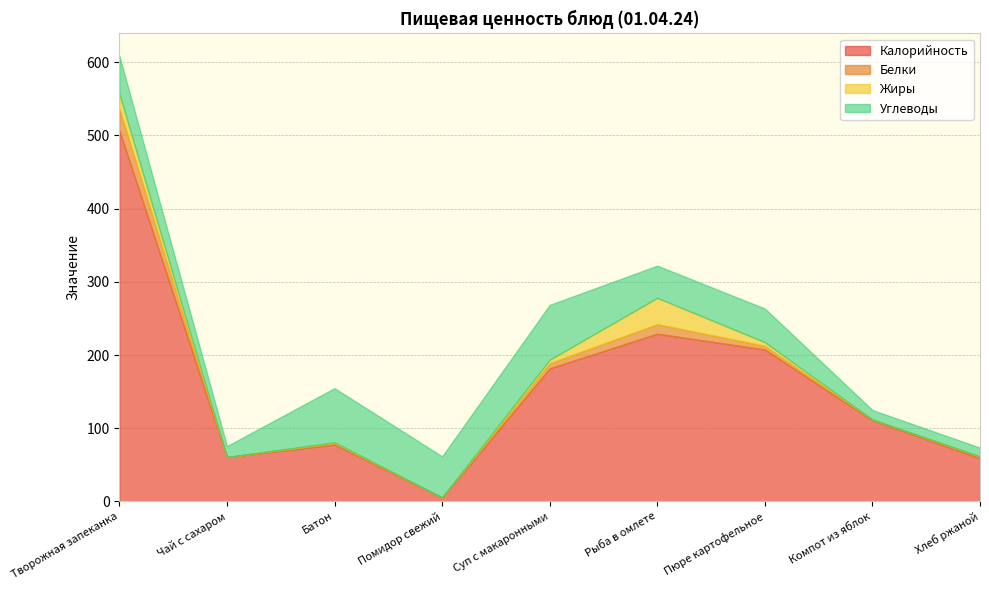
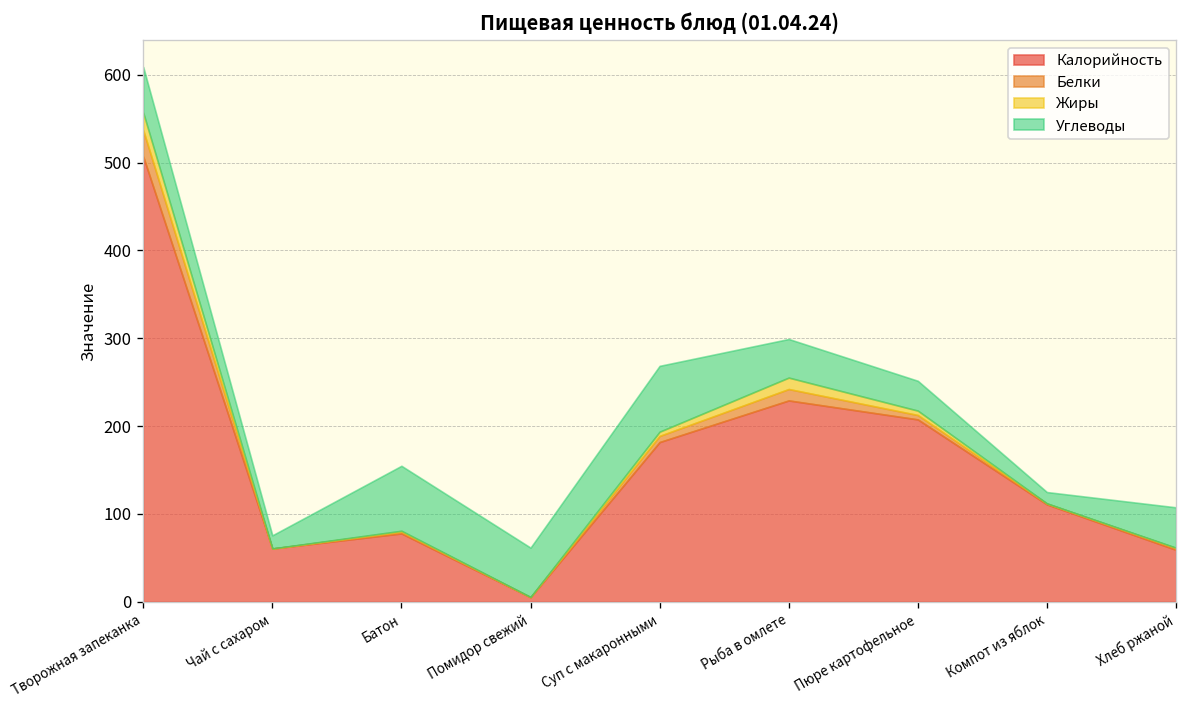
Жиры, Рыба в омлете: 40 -> 10
Углеводы, Пюре картофельное: 50 -> 30
Углеводы, Хлеб ржаной: 10 -> 50
